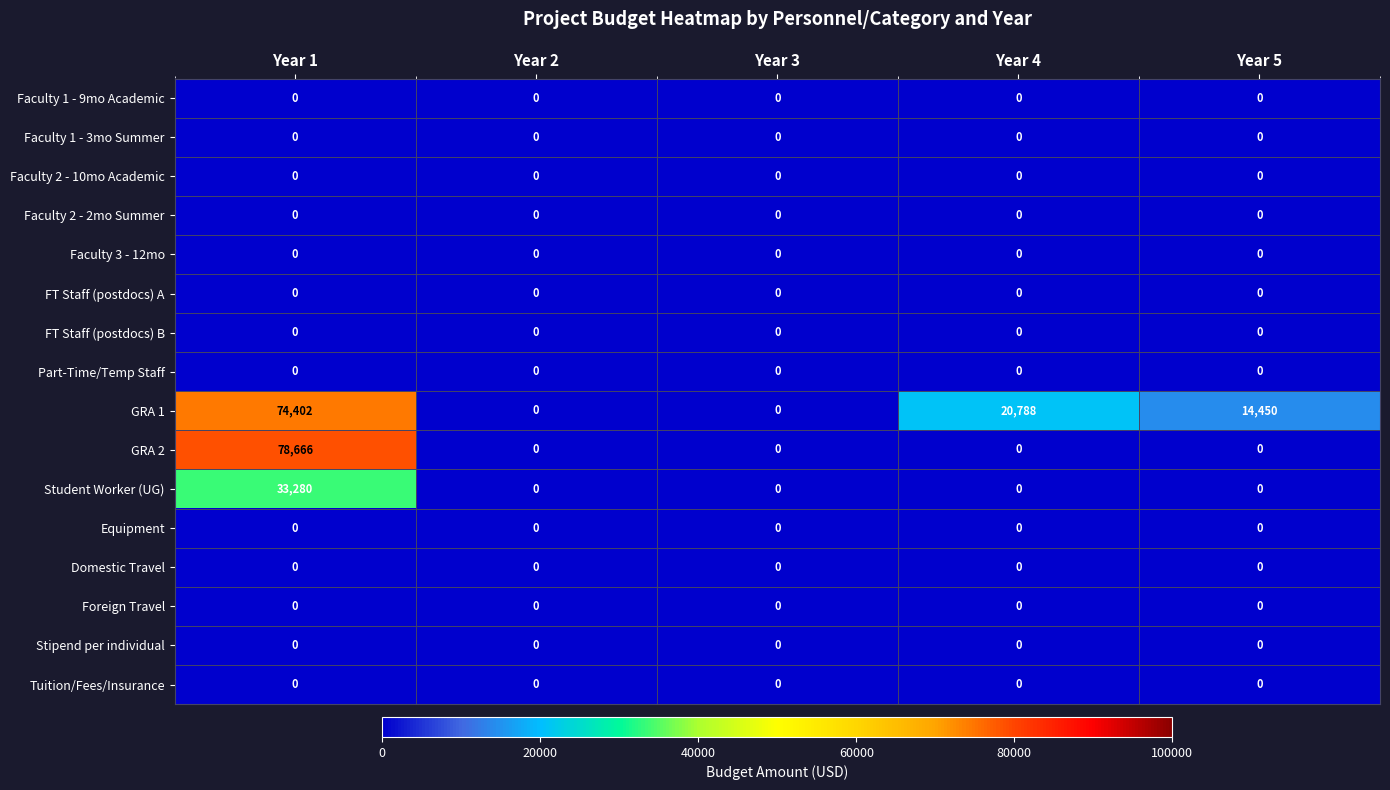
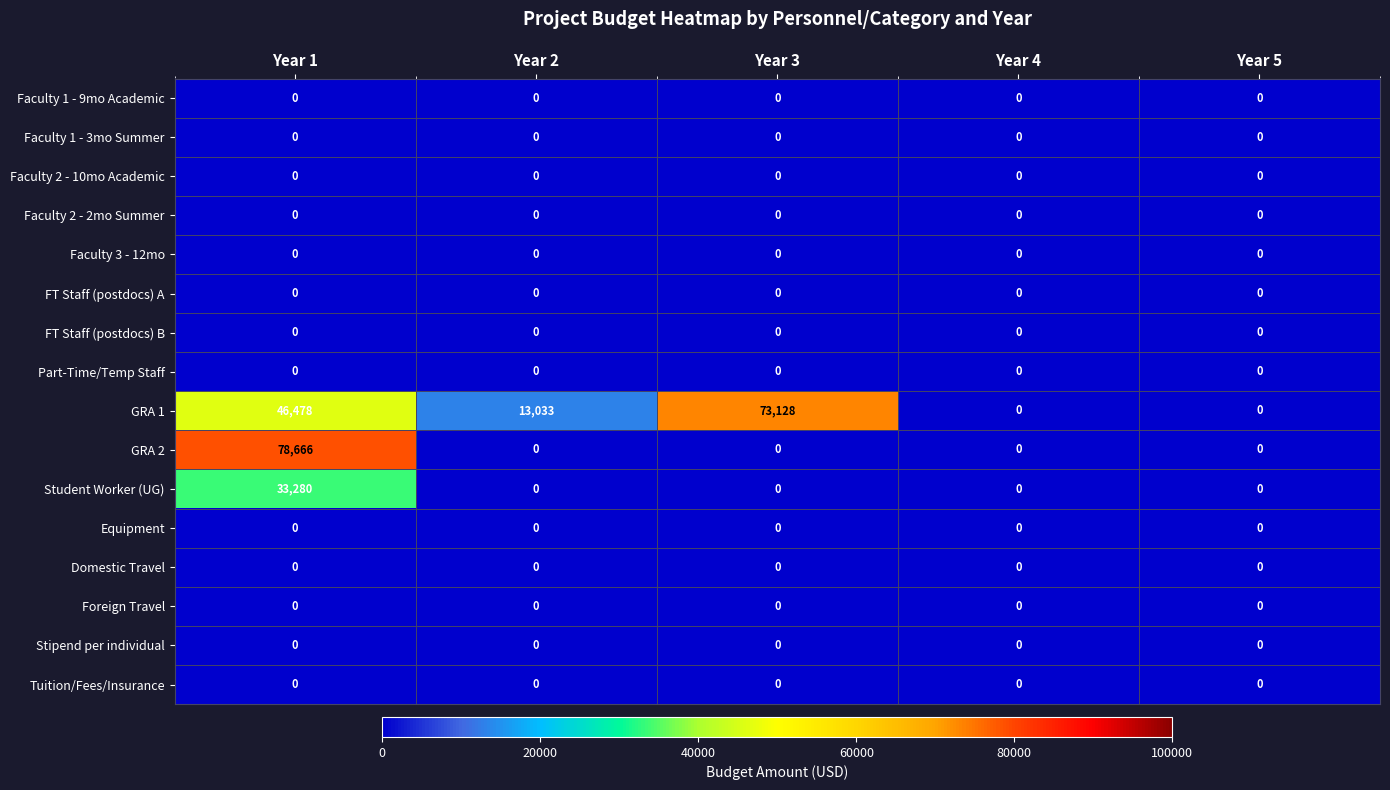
GRA 1, Year 1: 74,402 -> 46,478
GRA 1, Year 2: 0 -> 13,033
GRA 1, Year 3: 0 -> 73,128
GRA 1, Year 4: 20,788 -> 0
GRA 1, Year 5: 14,450 -> 0
